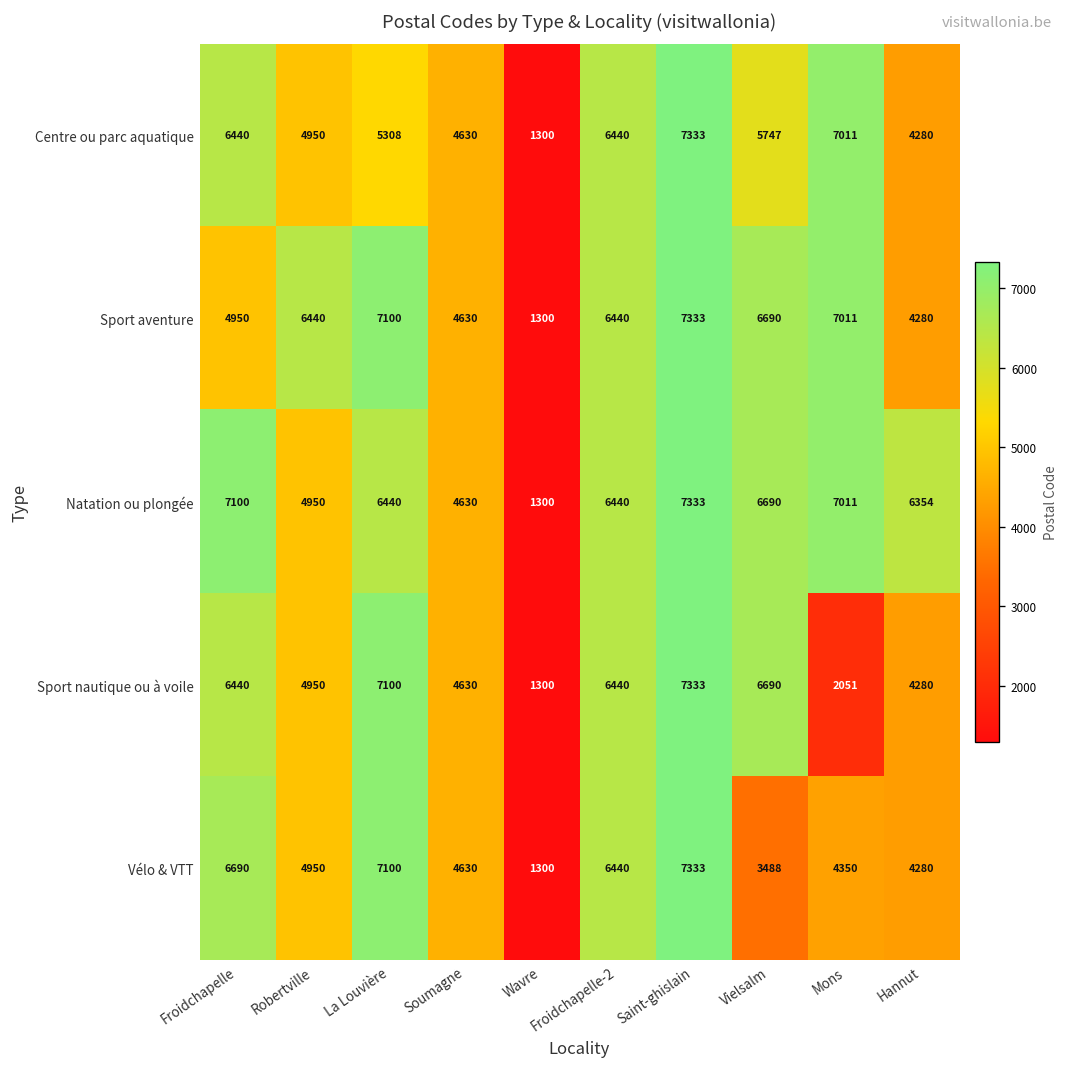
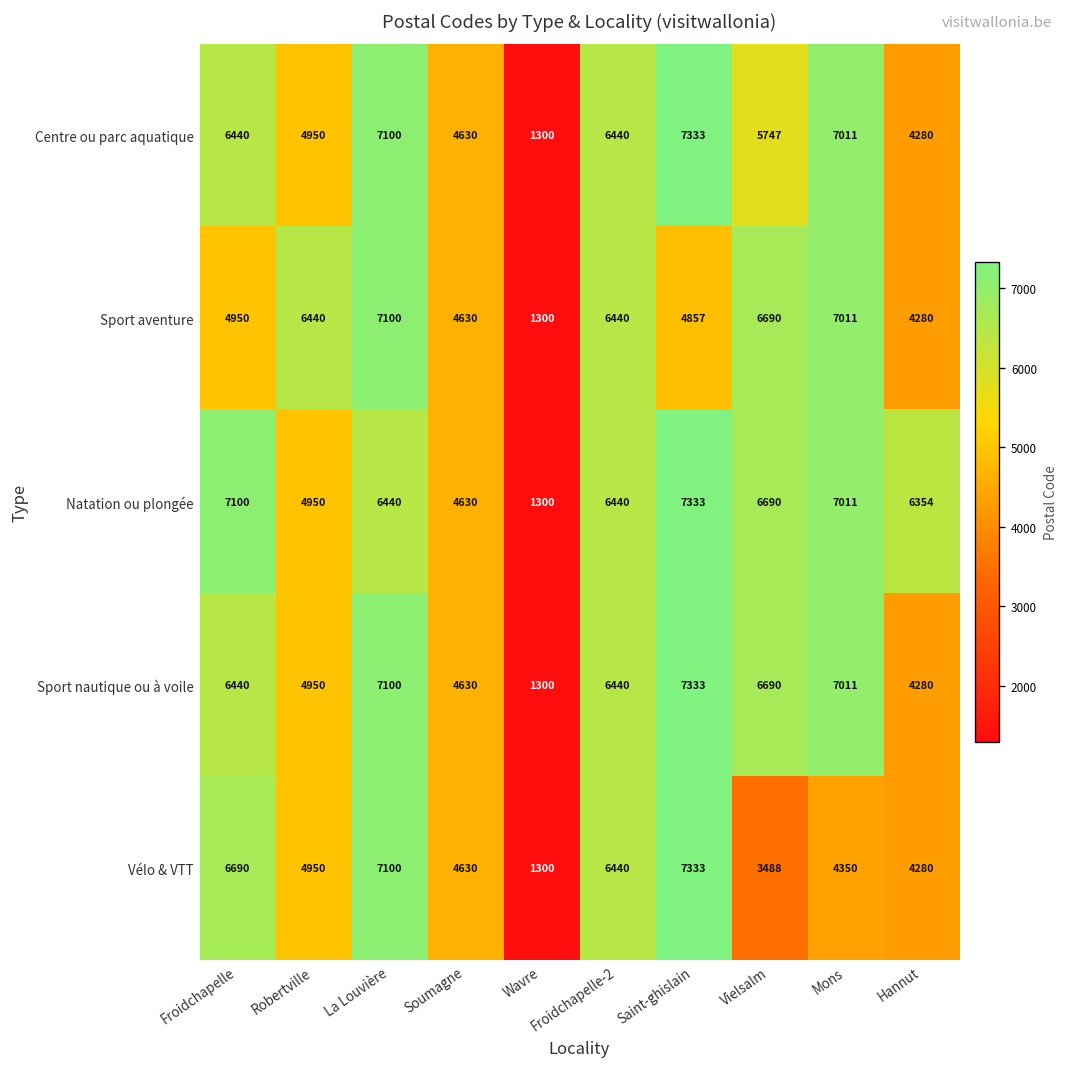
Centre ou parc aquatique, La Louvière: 5308 -> 7100
Sport aventure, Saint-ghislain: 7333 -> 4857
Sport nautique ou à voile, Mons: 2051 -> 7011
